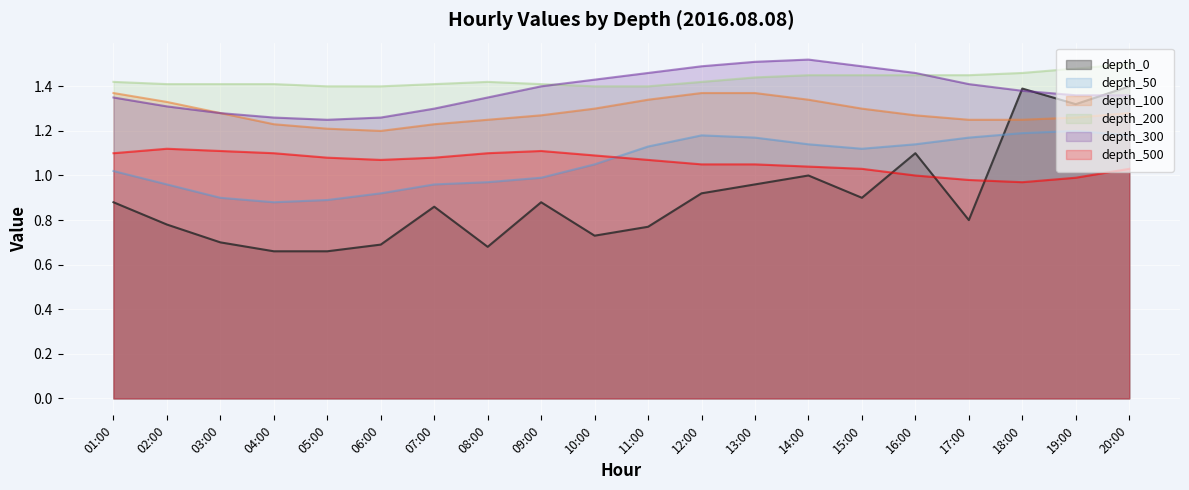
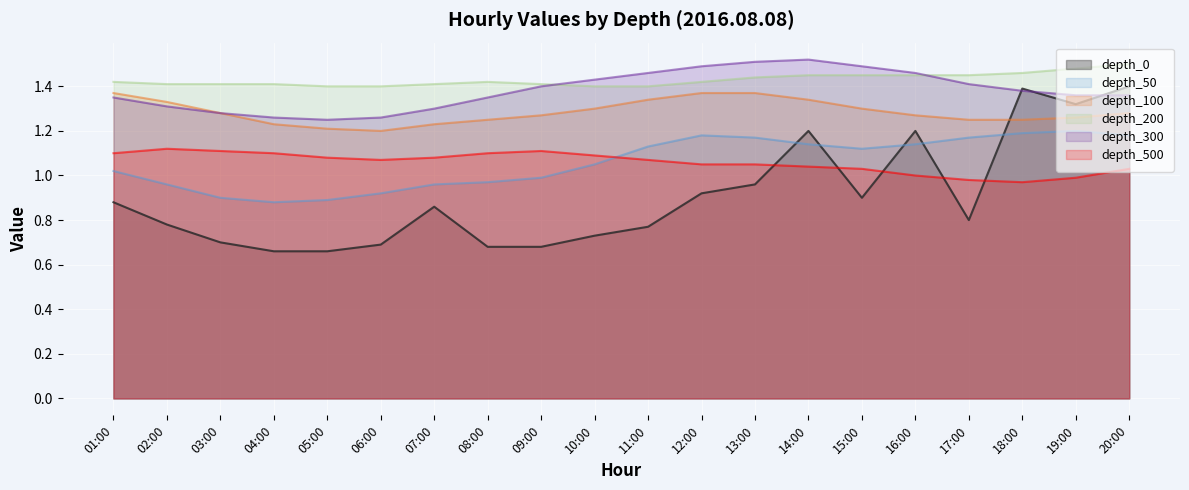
depth_0, 09:00: 0.88 -> 0.68
depth_0, 14:00: 1.0 -> 1.2
depth_0, 16:00: 1.1 -> 1.2
